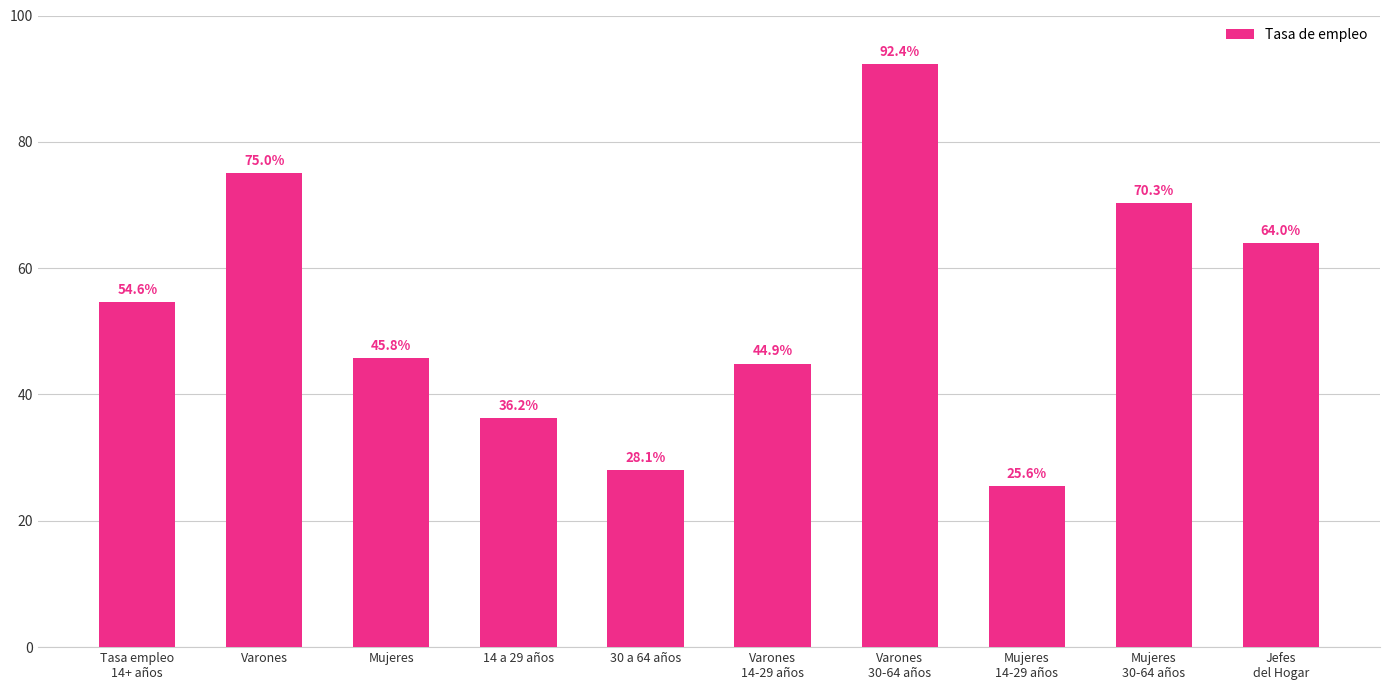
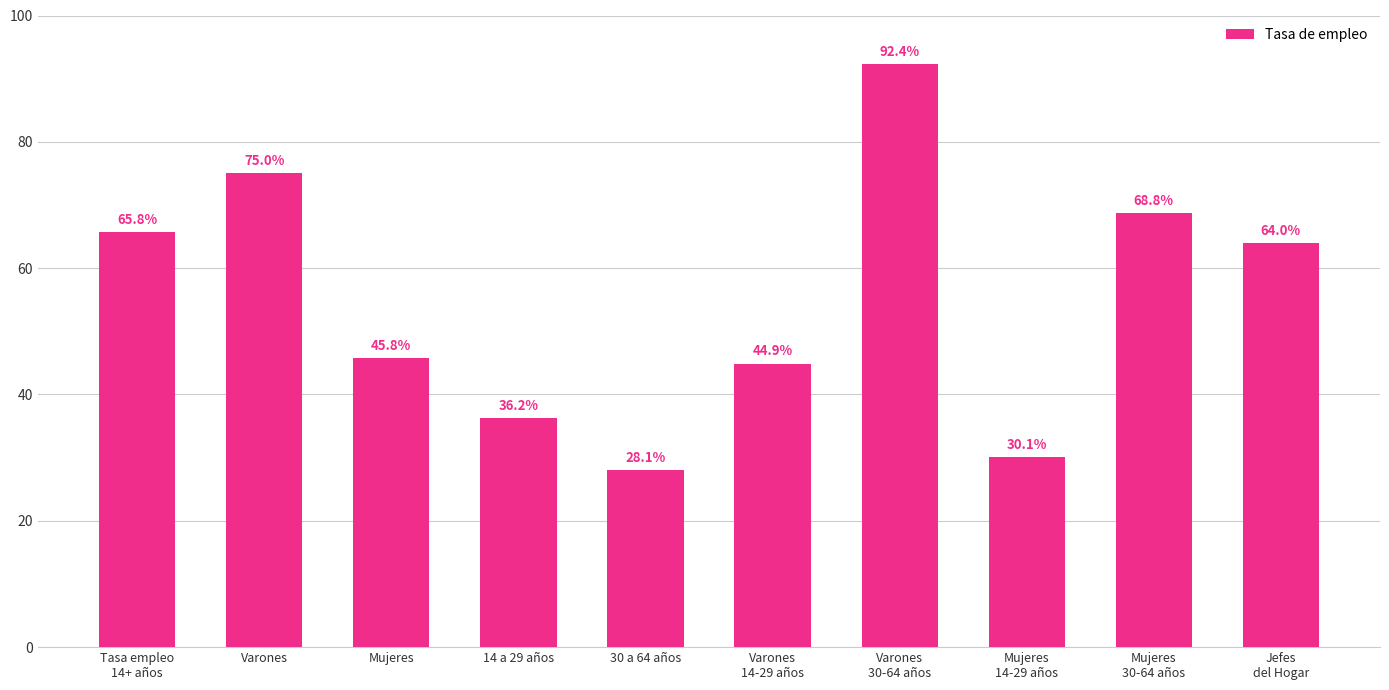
Tasa empleo 14+ años: 54.6% -> 65.8%
Mujeres 14-29 años: 25.6% -> 30.1%
Mujeres 30-64 años: 70.3% -> 68.8%
